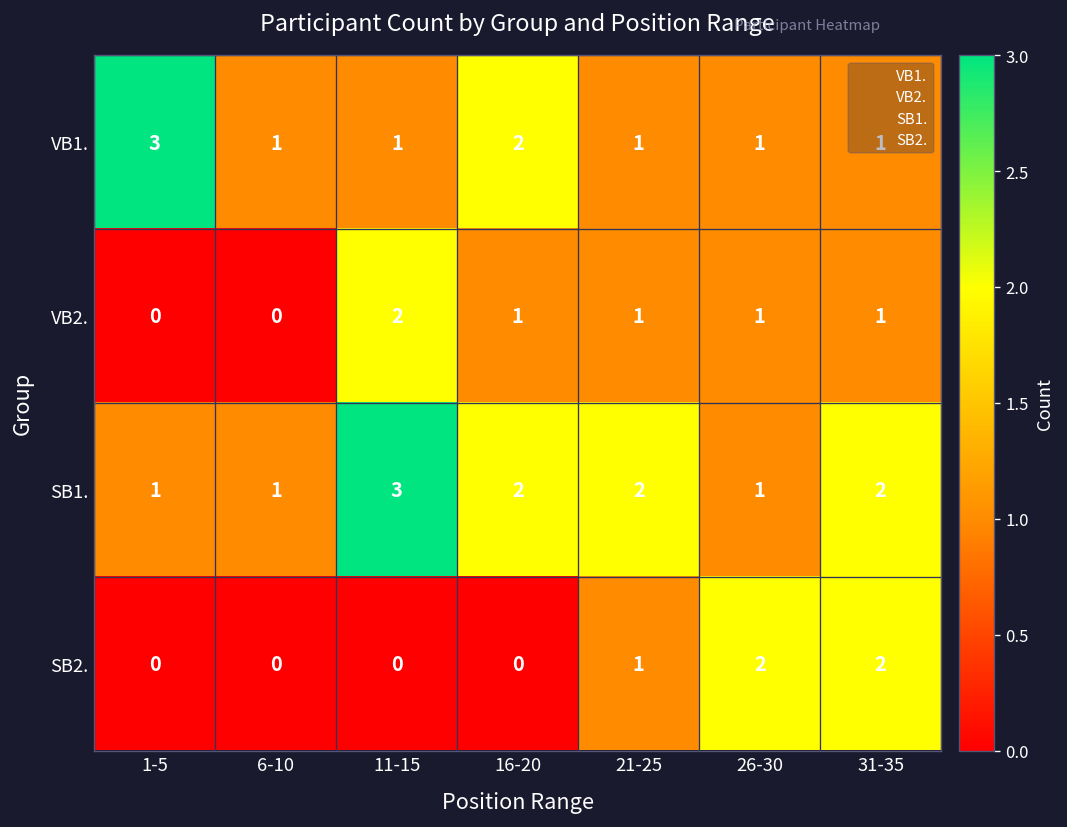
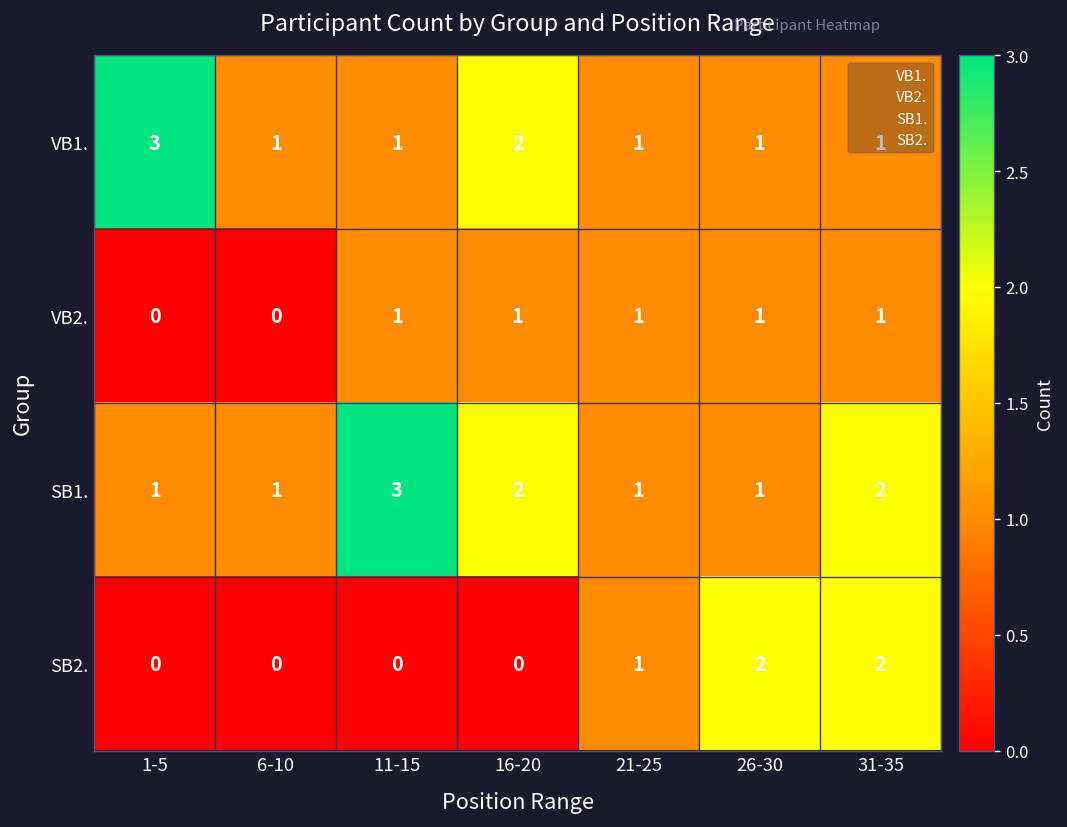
VB2., 11-15: 2 -> 1
SB1., 21-25: 2 -> 1
